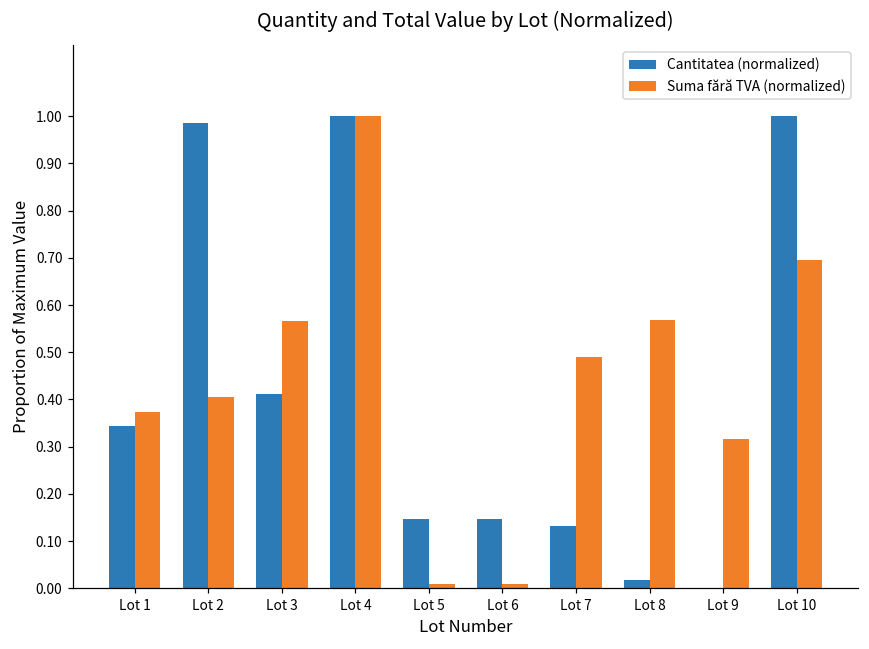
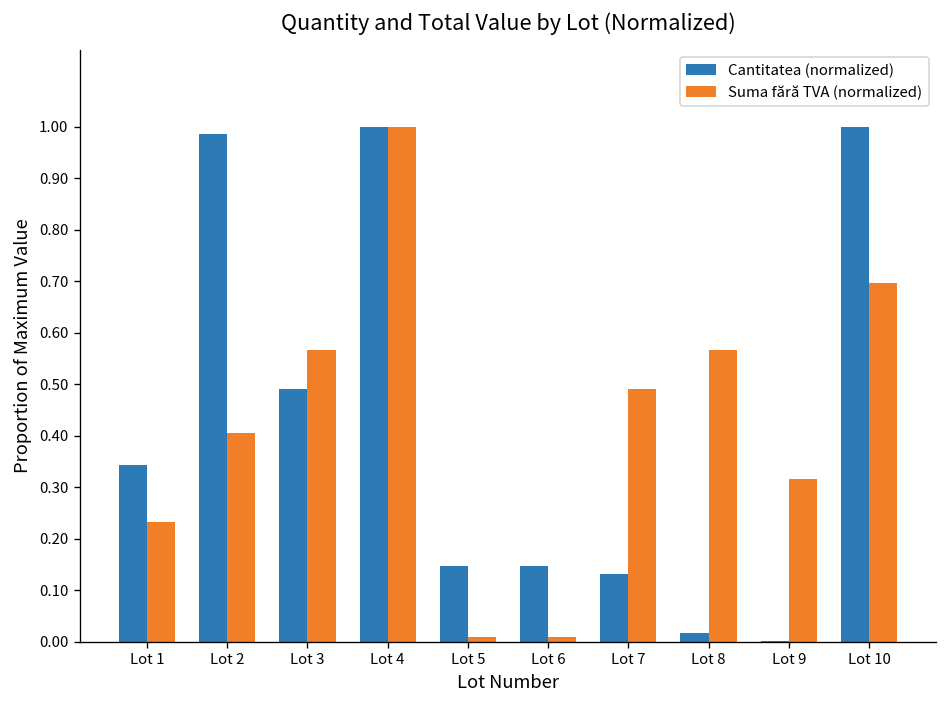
Suma fără TVA (normalized), Lot 1: 0.37 -> 0.23
Cantitatea (normalized), Lot 3: 0.41 -> 0.49
